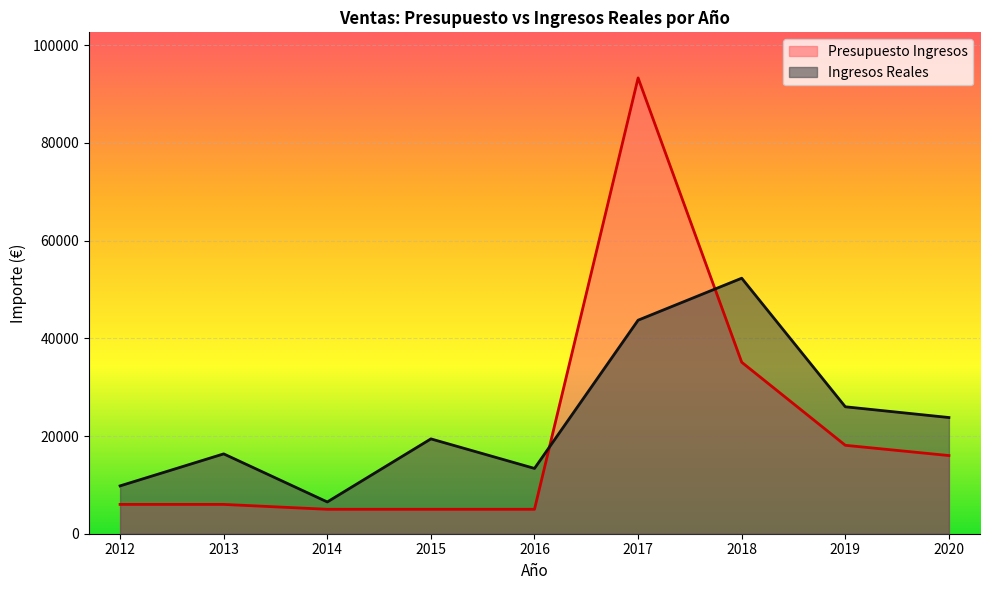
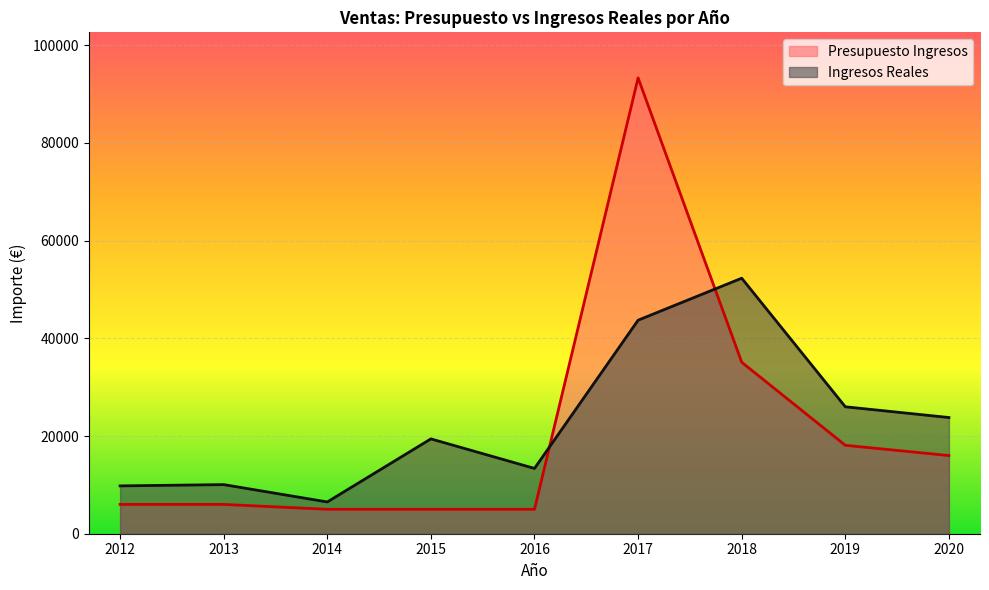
Ingresos Reales, 2013: 16000 -> 10000
